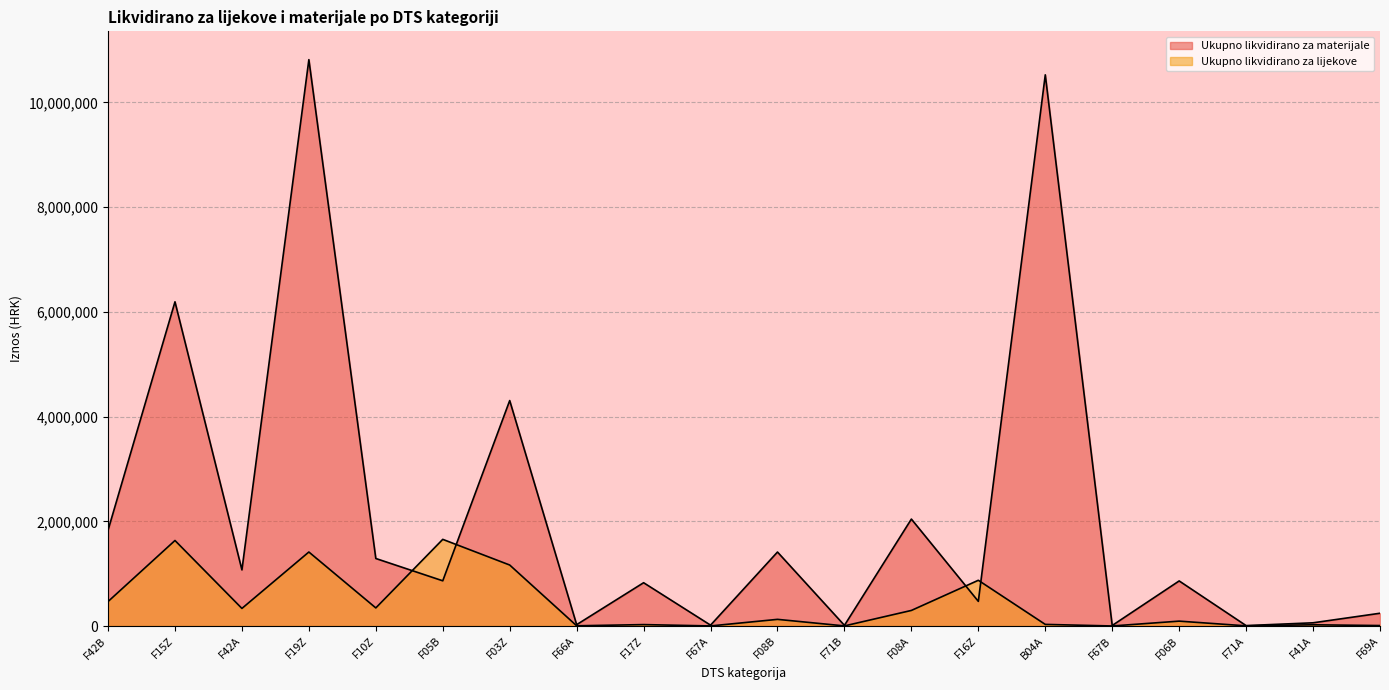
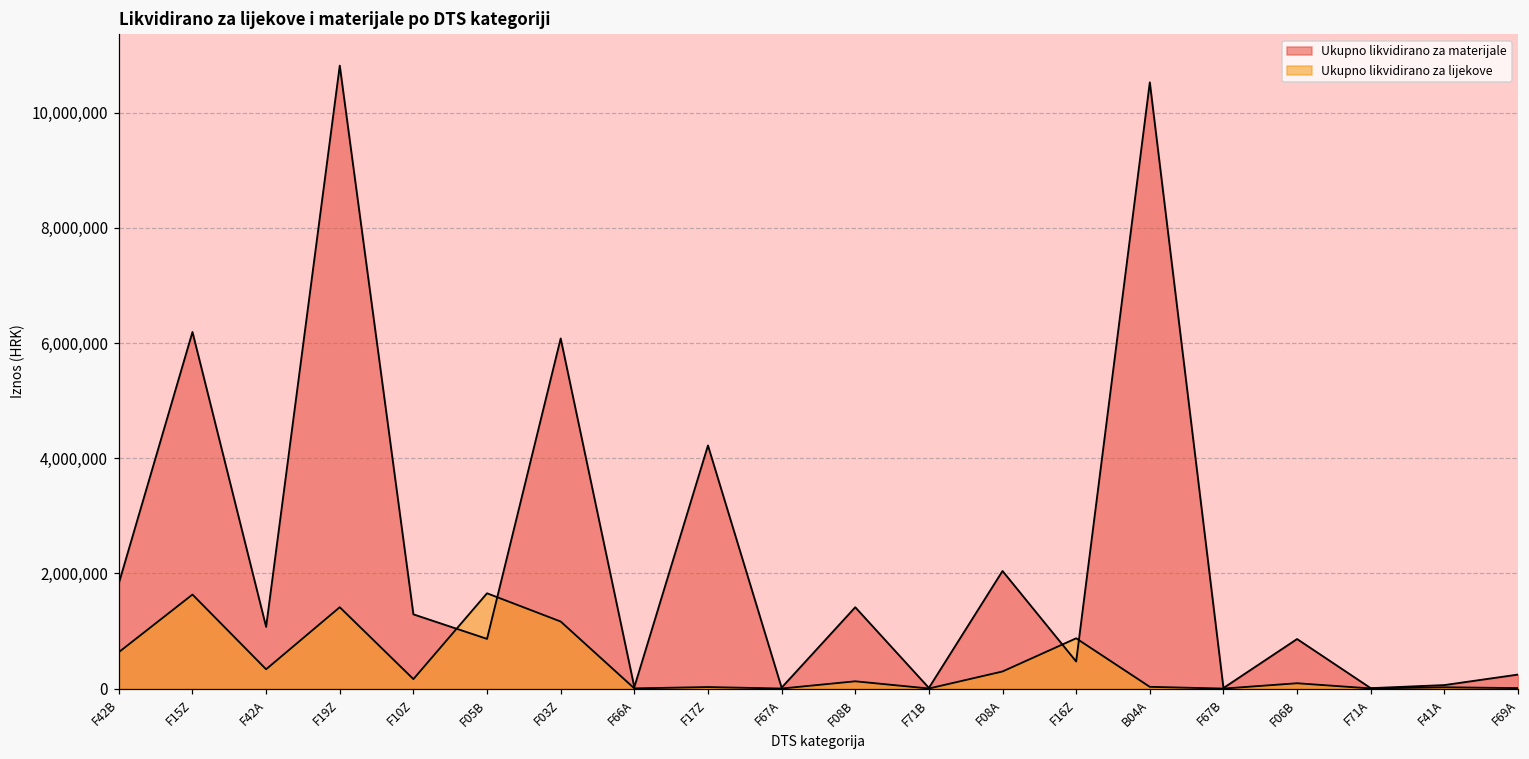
Ukupno likvidirano za lijekove, F42B: 500,000 -> 600,000
Ukupno likvidirano za lijekove, F10Z: 300,000 -> 200,000
Ukupno likvidirano za materijale, F03Z: 4,300,000 -> 6,100,000
Ukupno likvidirano za materijale, F17Z: 800,000 -> 4,200,000
